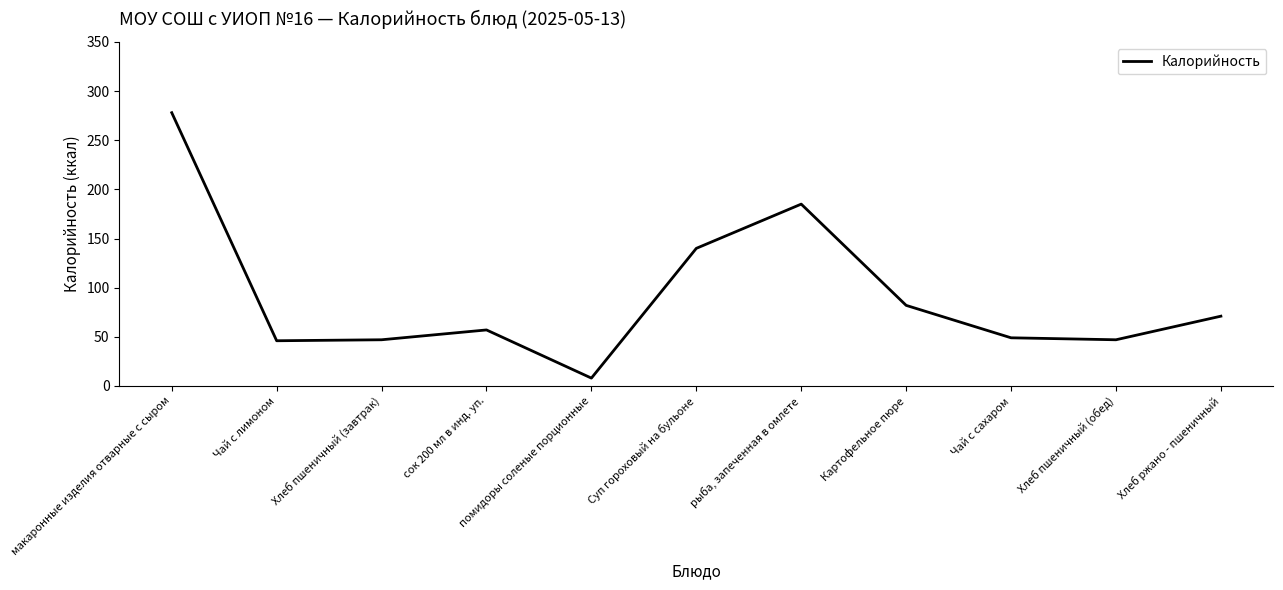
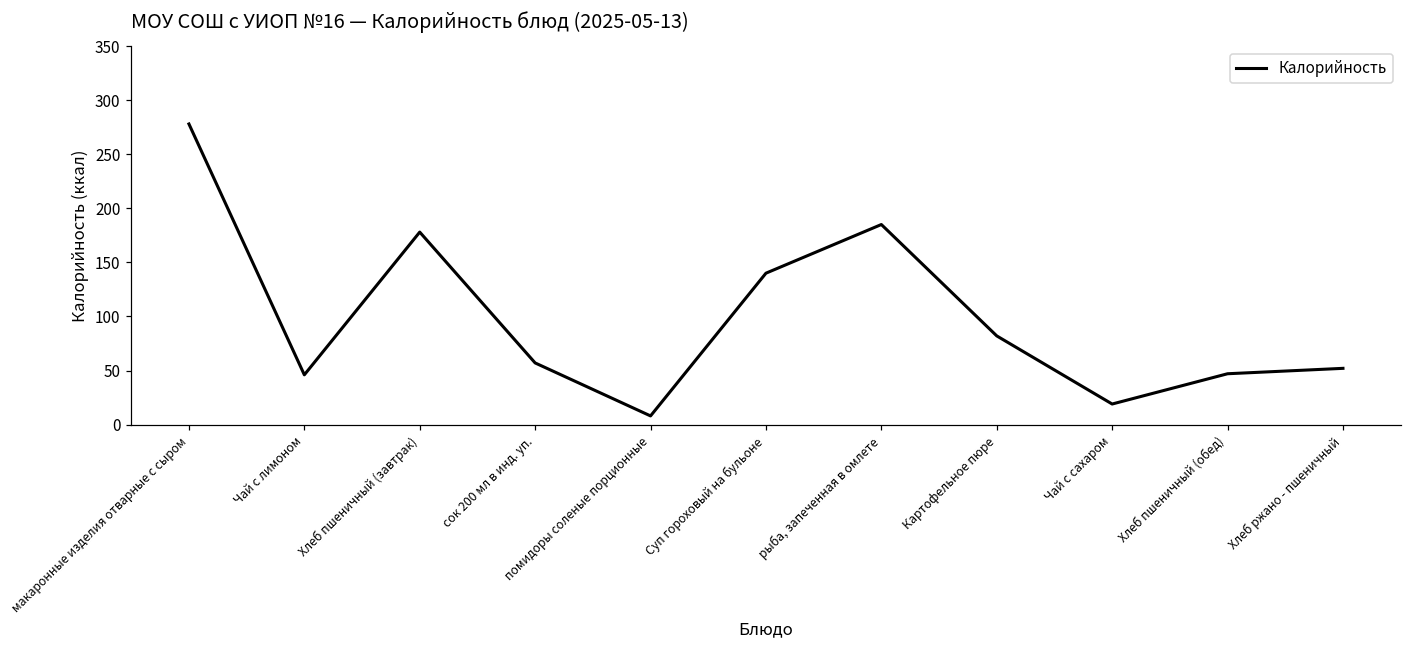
Хлеб пшеничный (завтрак): 50 -> 180
Чай с сахаром: 50 -> 20
Хлеб ржано - пшеничный: 70 -> 50
